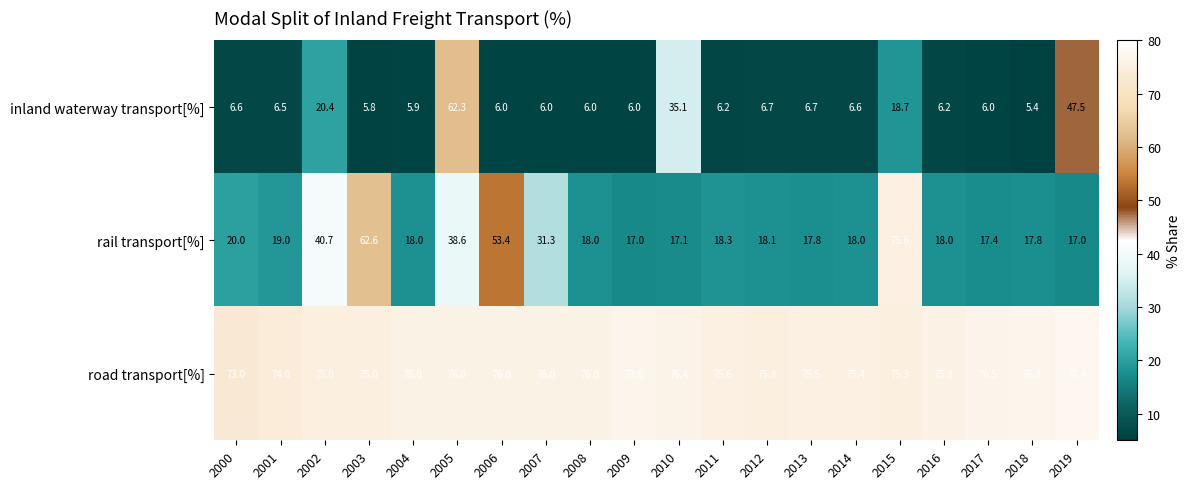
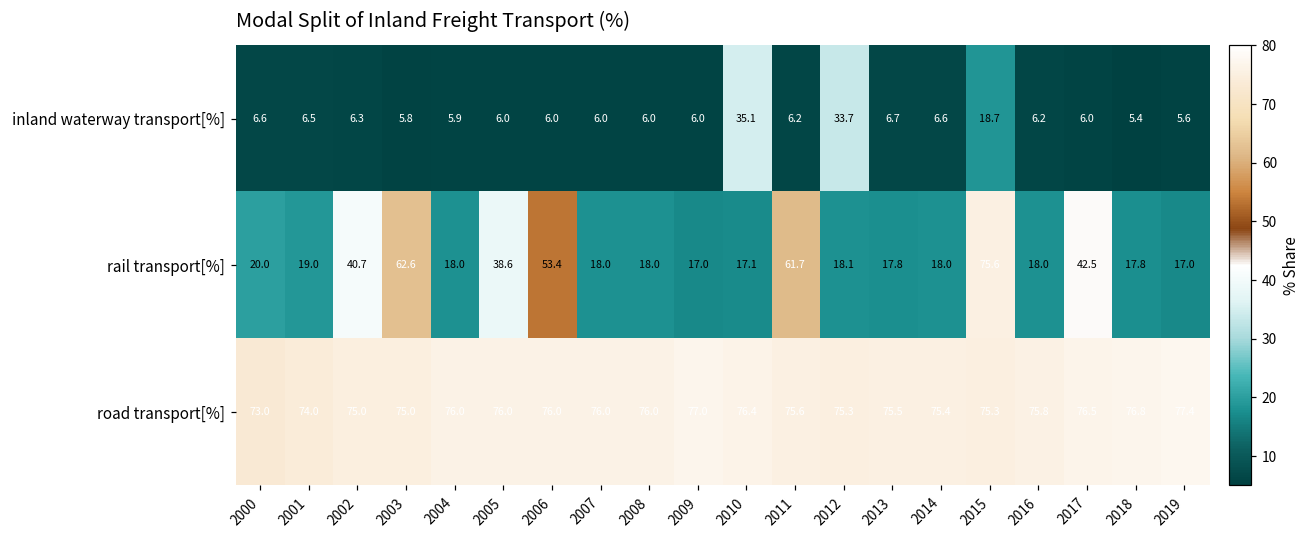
inland waterway transport[%], 2002: 20.4 -> 6.3
inland waterway transport[%], 2005: 62.3 -> 6.0
inland waterway transport[%], 2012: 6.7 -> 33.7
inland waterway transport[%], 2019: 47.5 -> 5.6
rail transport[%], 2007: 31.3 -> 18.0
rail transport[%], 2011: 18.3 -> 61.7
rail transport[%], 2017: 17.4 -> 42.5
